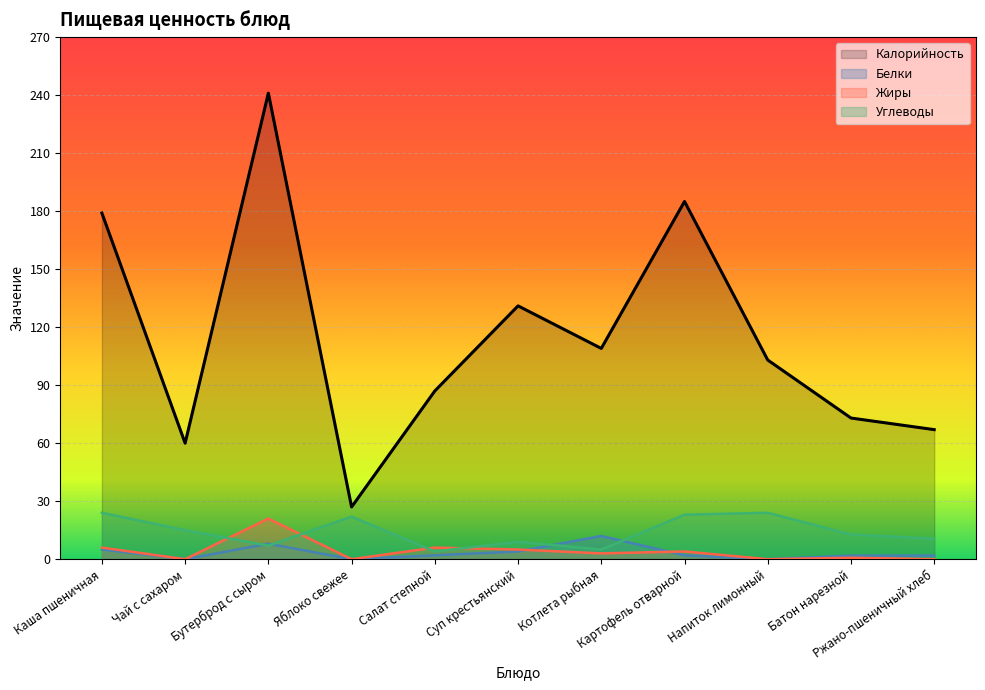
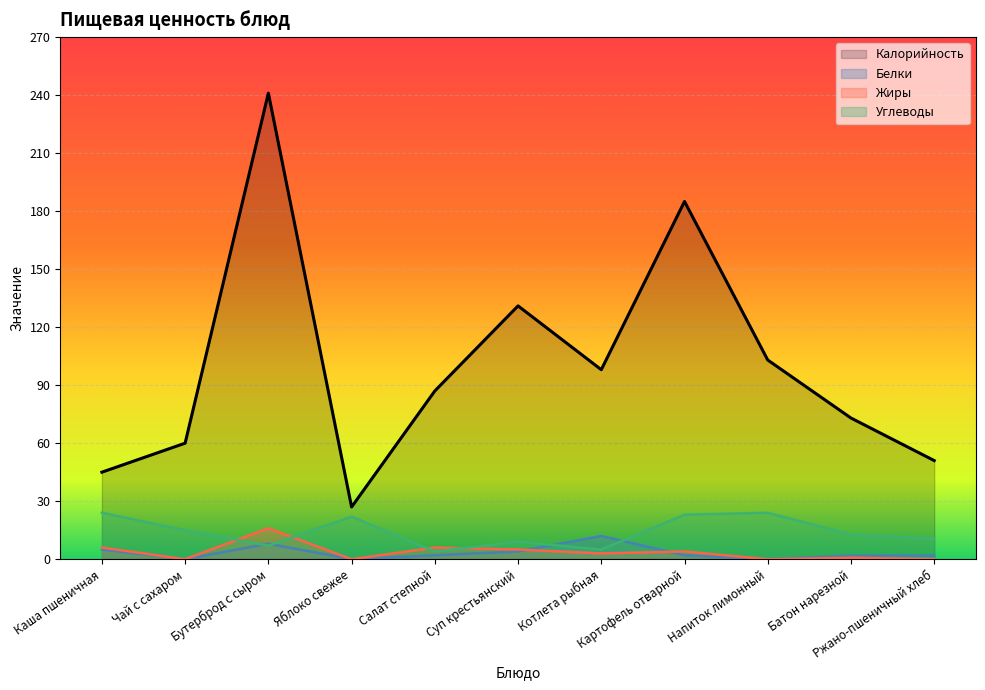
Калорийность, Каша пшеничная: 179 -> 45
Жиры, Бутерброд с сыром: 21 -> 16
Калорийность, Котлета рыбная: 109 -> 98
Калорийность, Ржано-пшеничный хлеб: 67 -> 51
